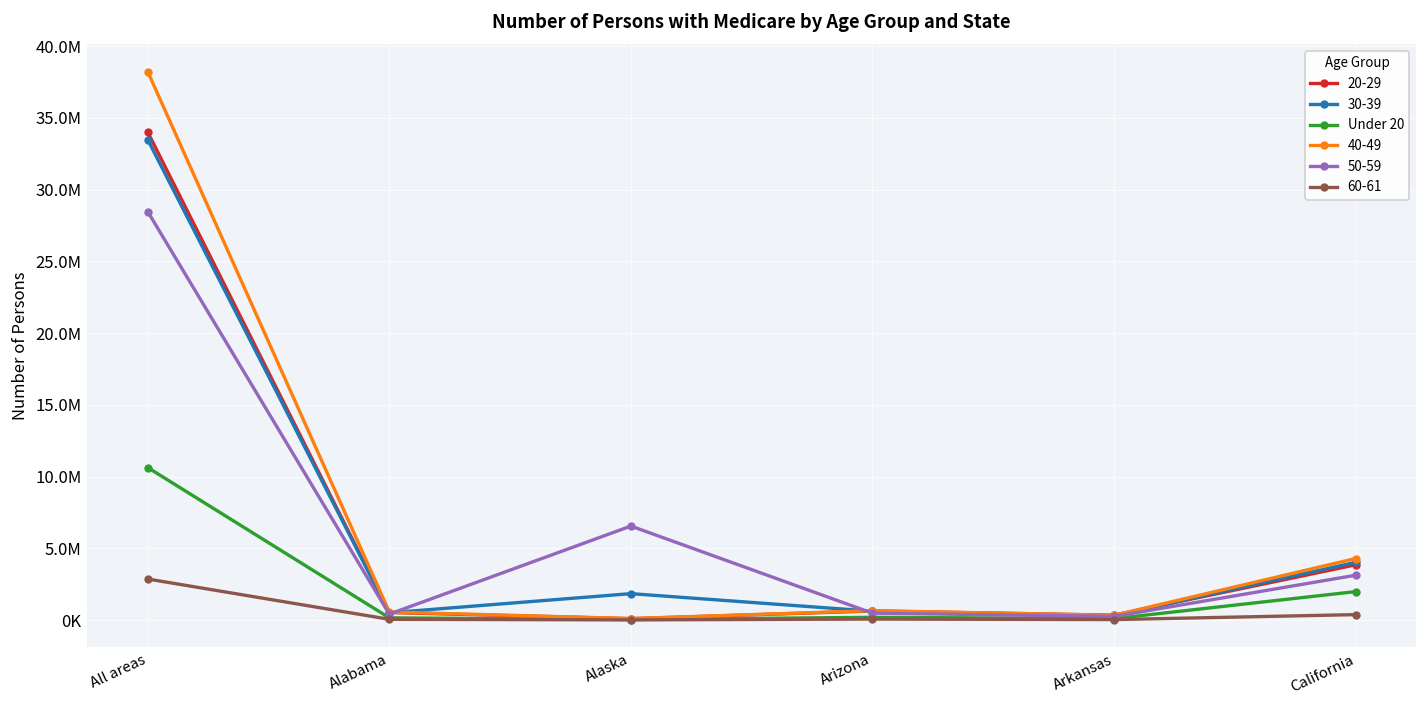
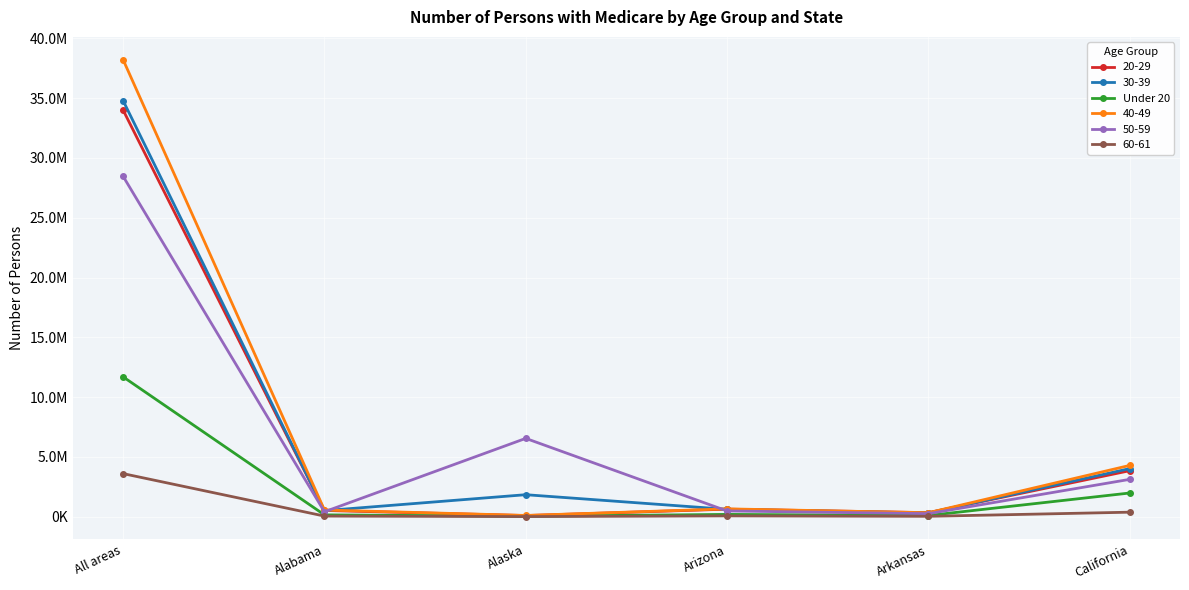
30-39, All areas: 33500000 -> 34800000
Under 20, All areas: 10600000 -> 11700000
60-61, All areas: 2900000 -> 3600000
